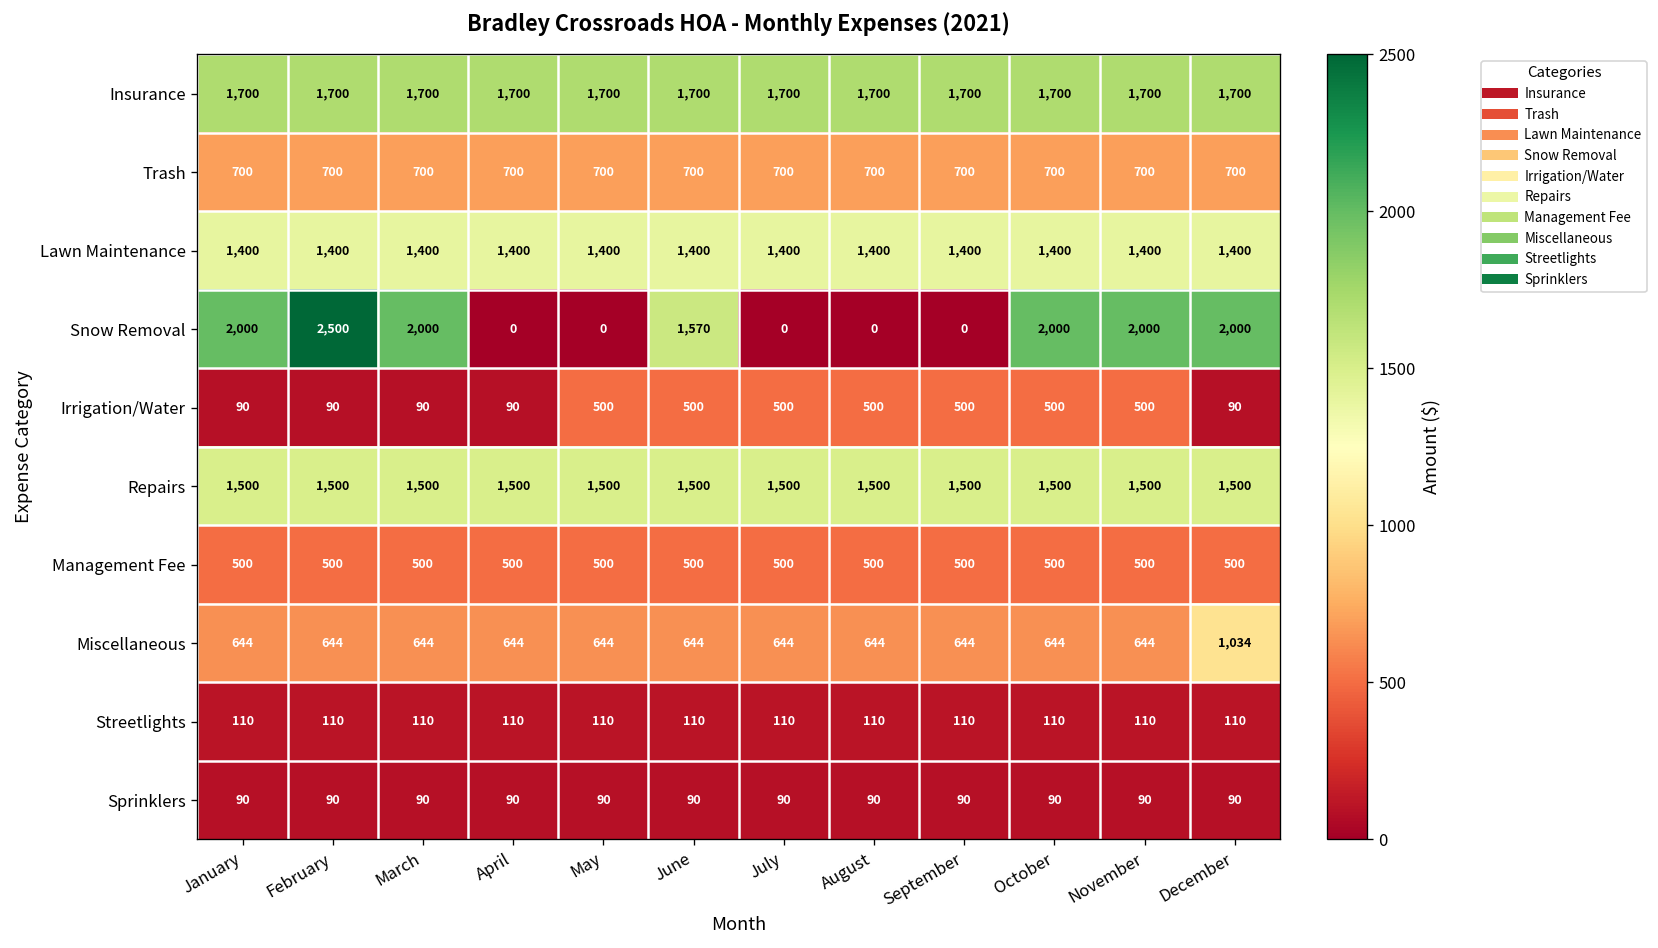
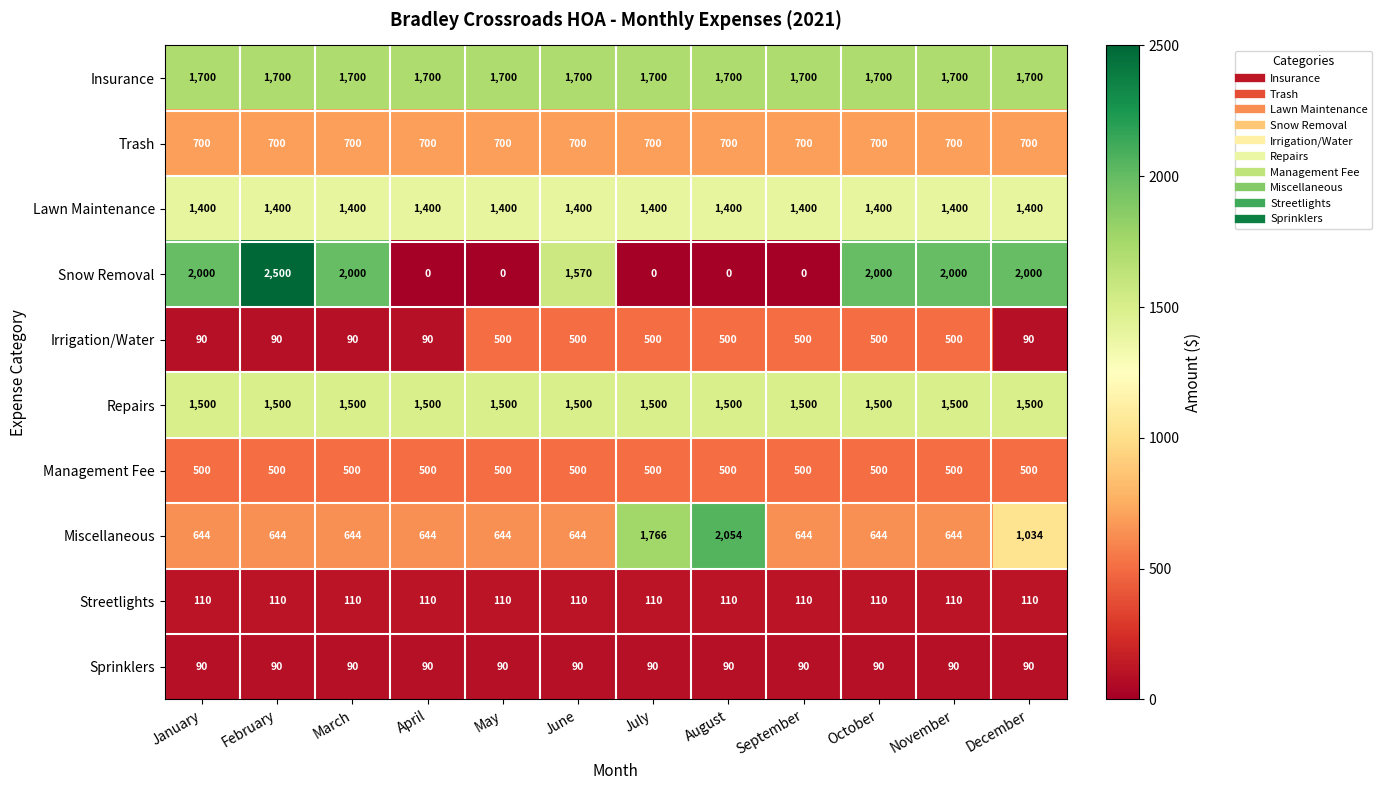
Miscellaneous, July: 644 -> 1,766
Miscellaneous, August: 644 -> 2,054
